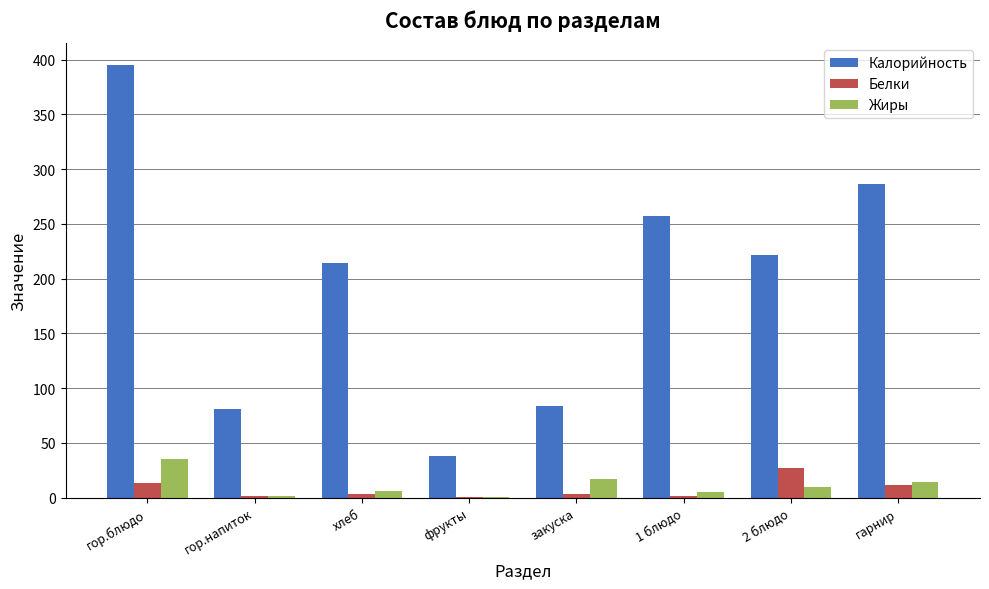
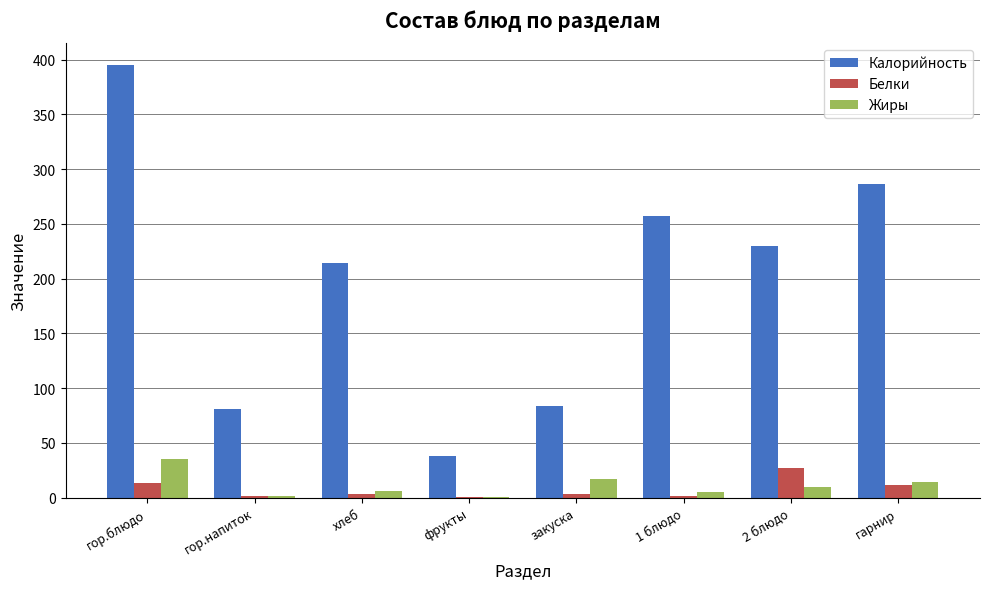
Калорийность, 2 блюдо: 222 -> 230
